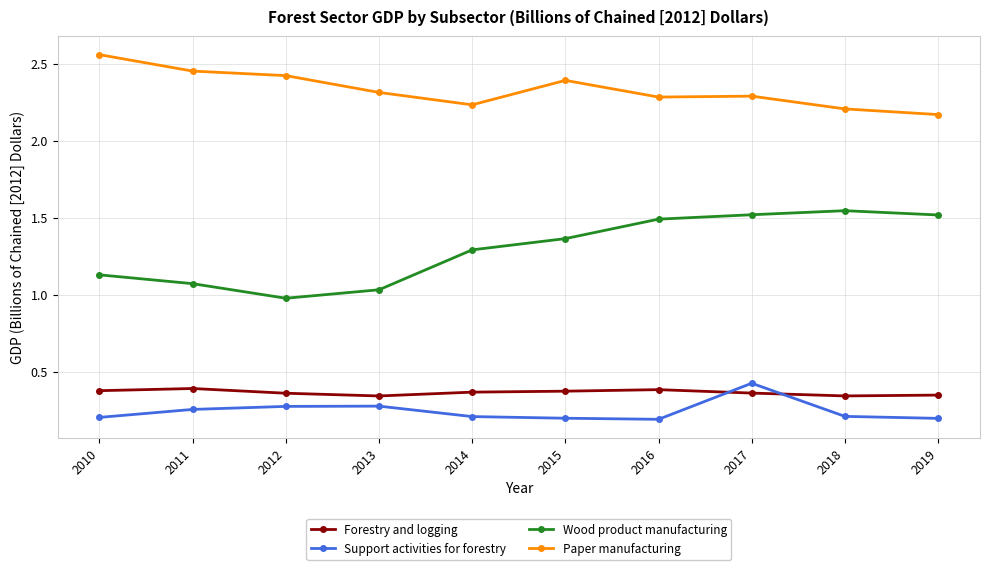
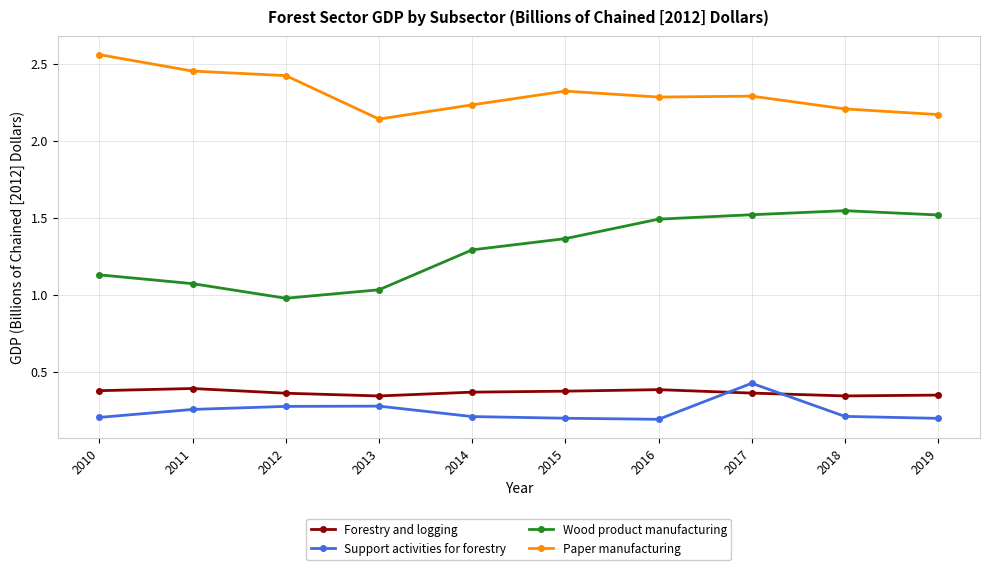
Paper manufacturing, 2013: 2.31 -> 2.14
Paper manufacturing, 2015: 2.39 -> 2.32
